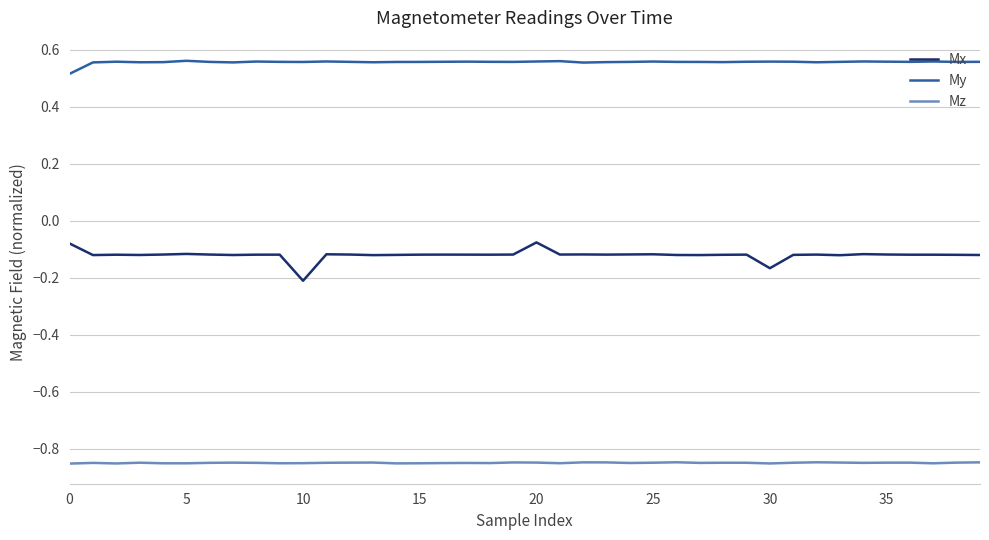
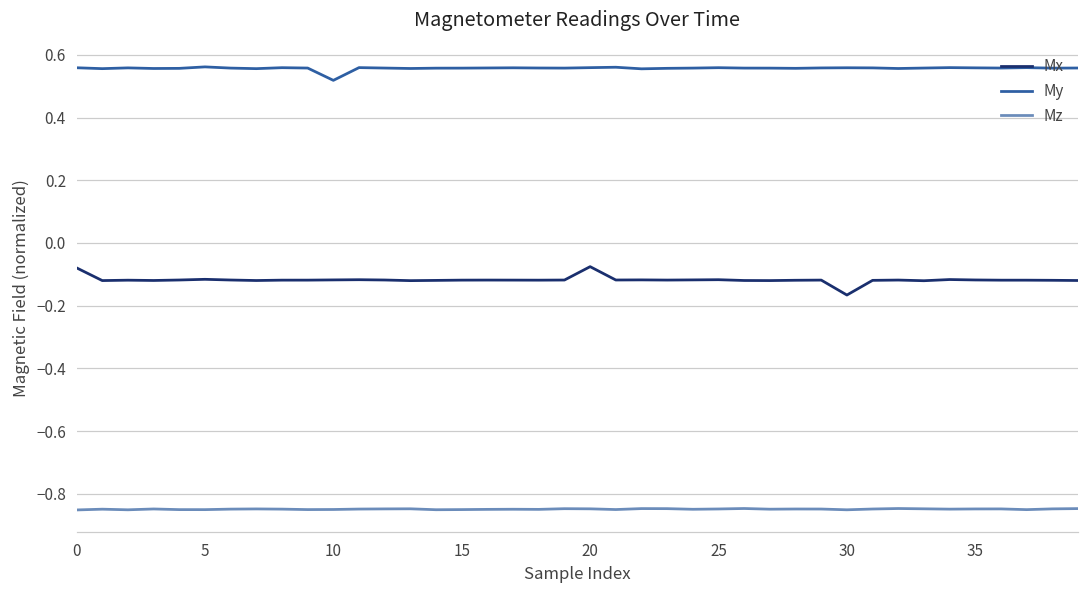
My, 0: 0.52 -> 0.56
Mx, 10: -0.21 -> -0.12
My, 10: 0.56 -> 0.52
